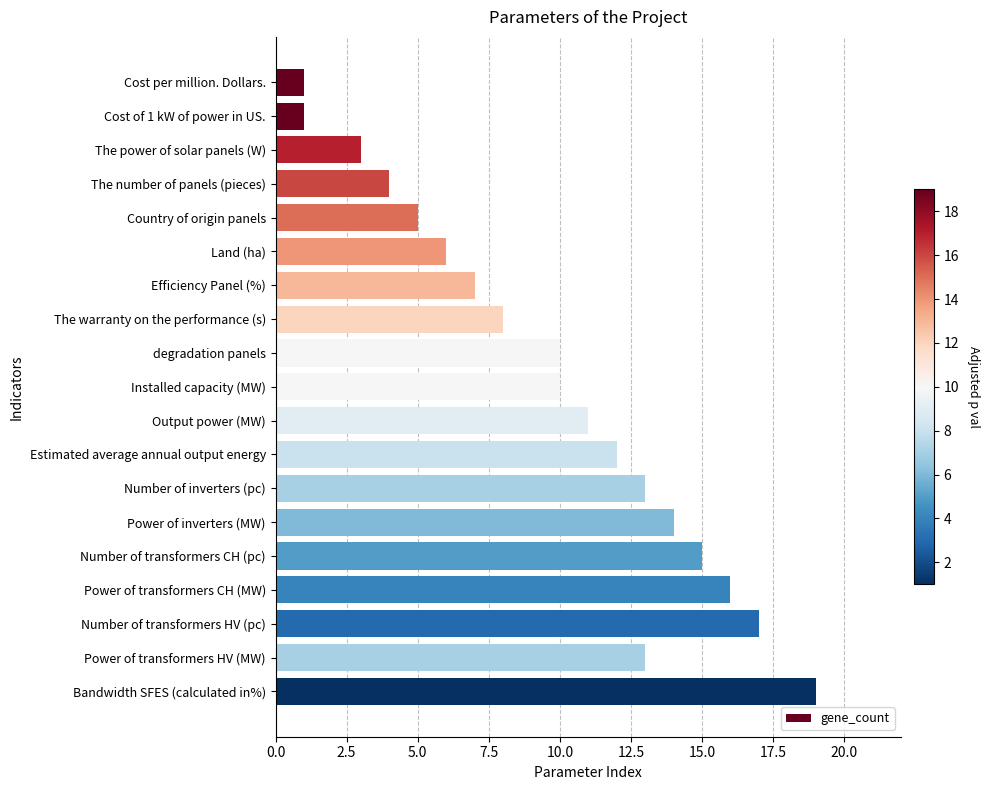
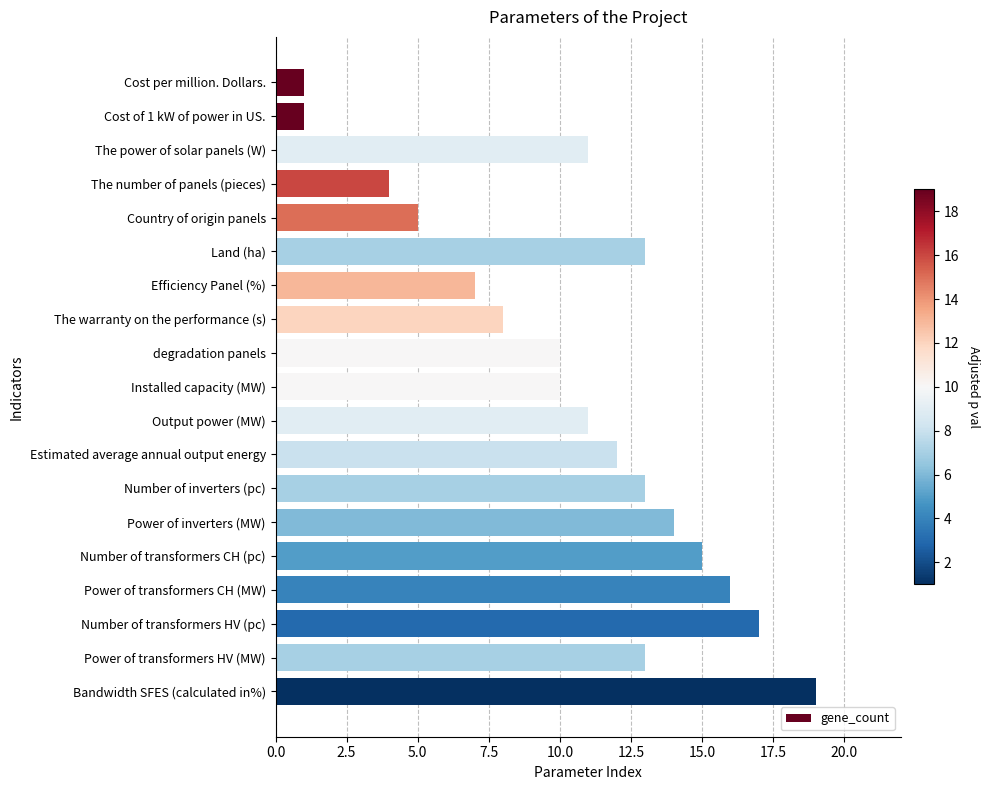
The power of solar panels (W): 3 -> 11
Land (ha): 6 -> 13
